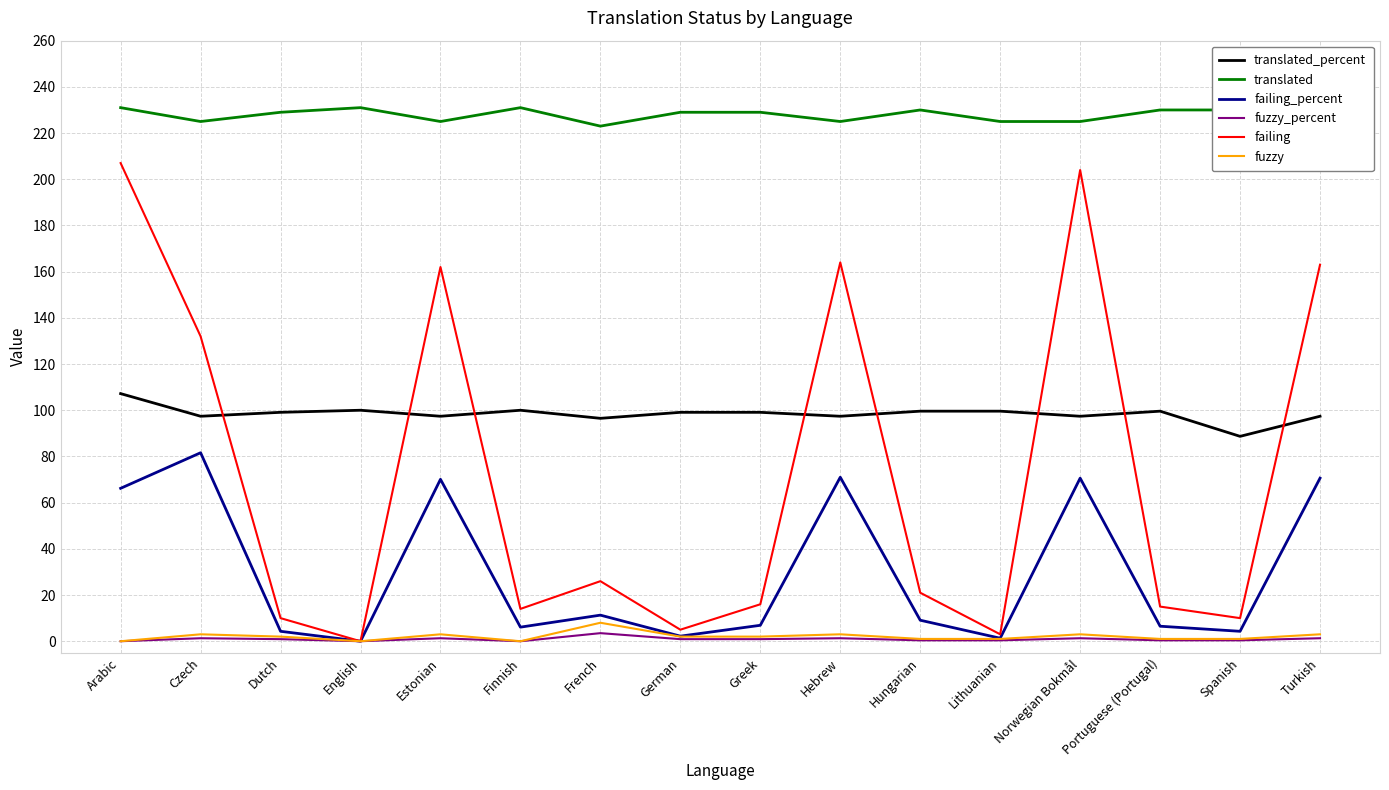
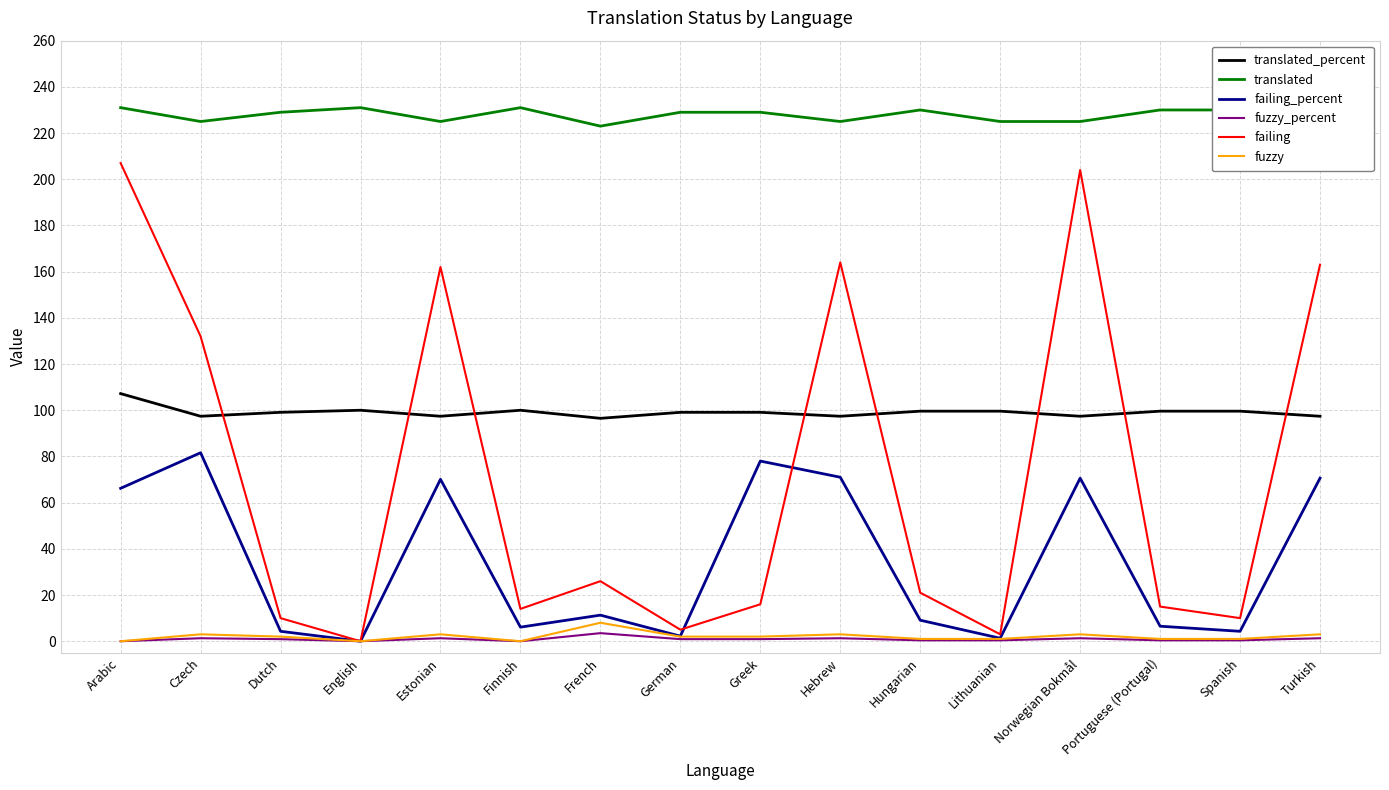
failing_percent, Greek: 7 -> 78
translated_percent, Spanish: 89 -> 100
